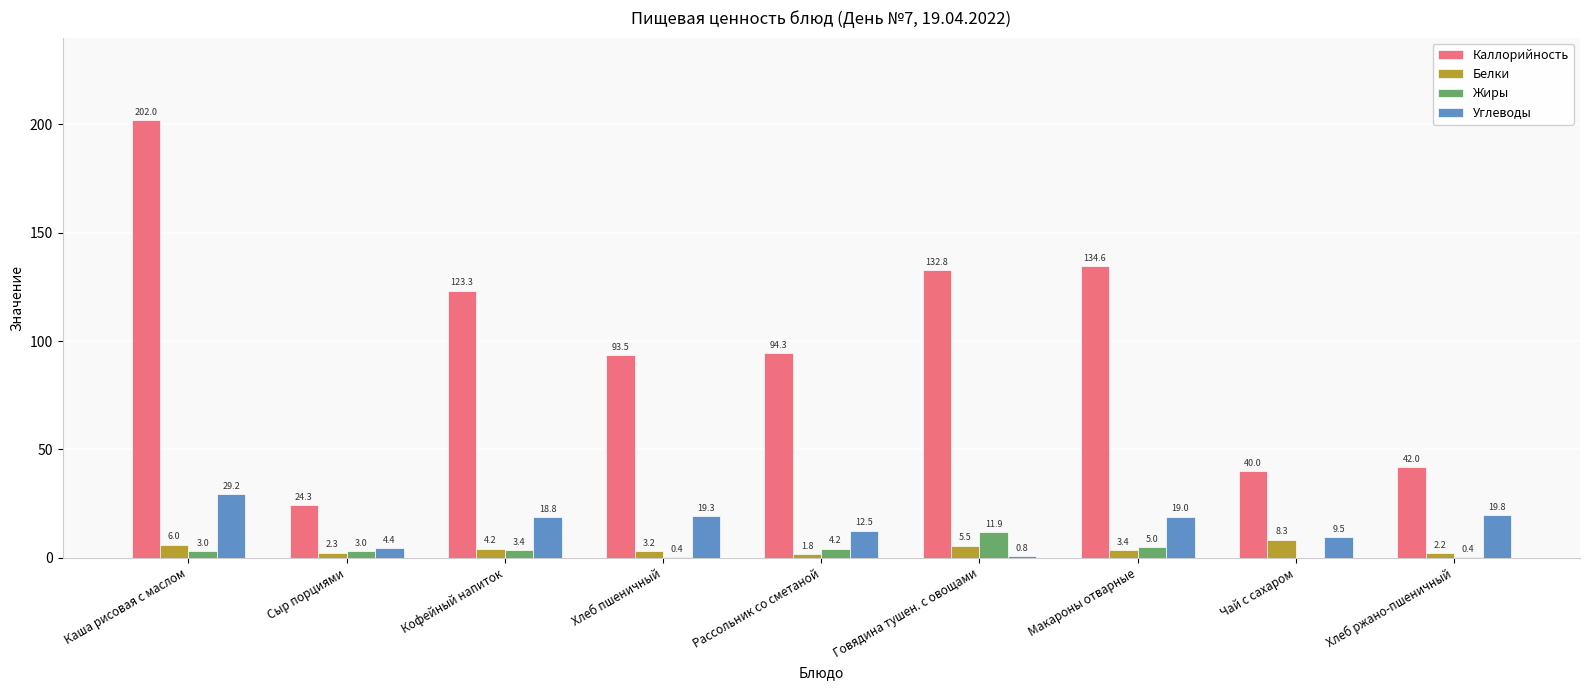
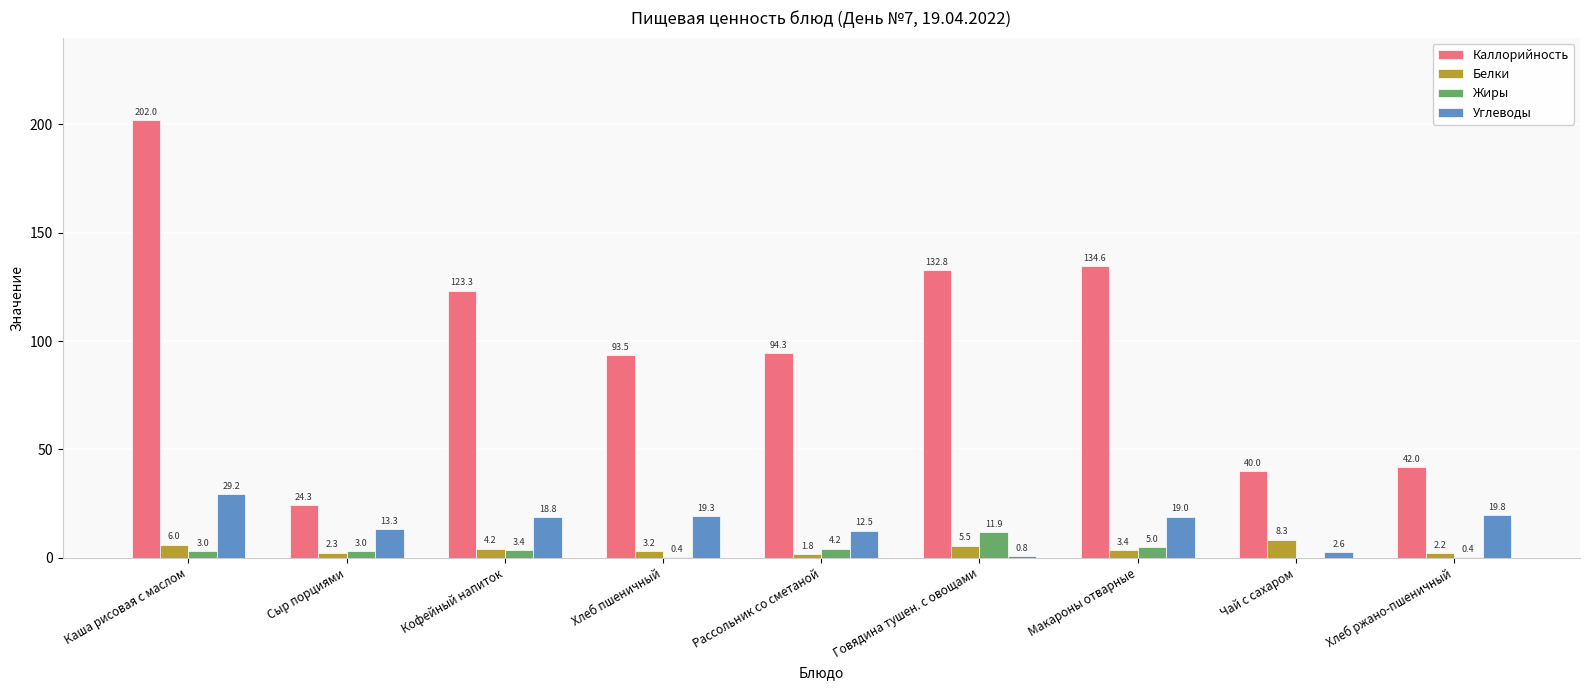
Углеводы, Сыр порциями: 4.4 -> 13.3
Углеводы, Чай с сахаром: 9.5 -> 2.6
